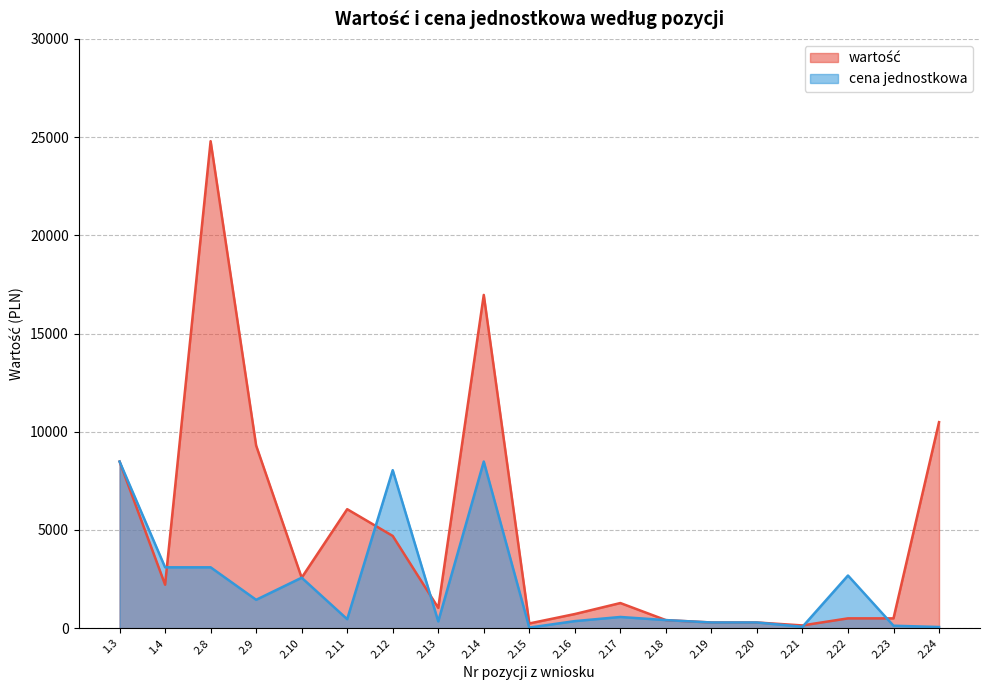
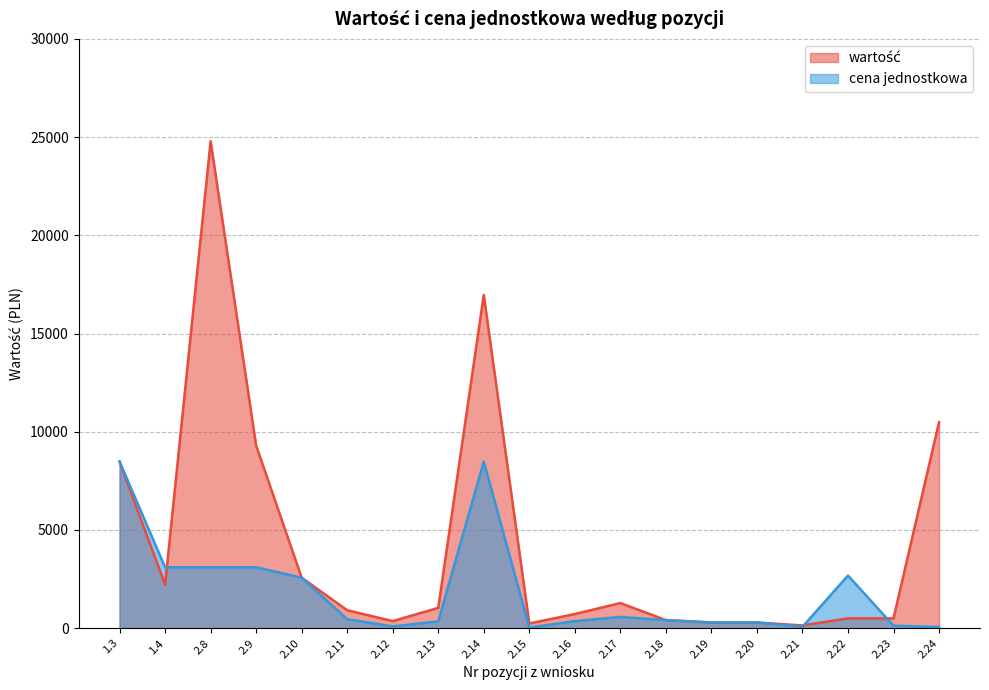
cena jednostkowa, 2.9: 1400 -> 3100
wartość, 2.11: 6100 -> 900
wartość, 2.12: 4700 -> 400
cena jednostkowa, 2.12: 8000 -> 100
